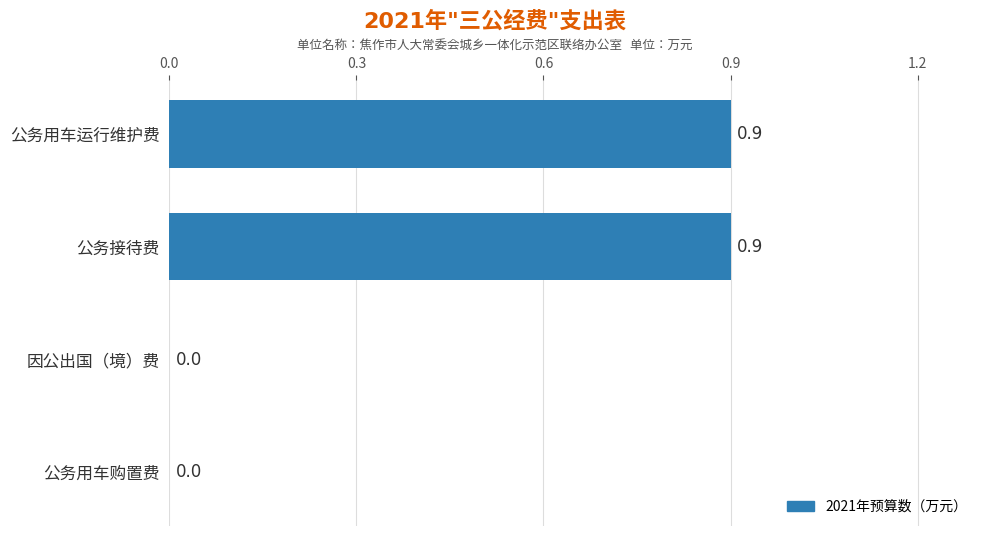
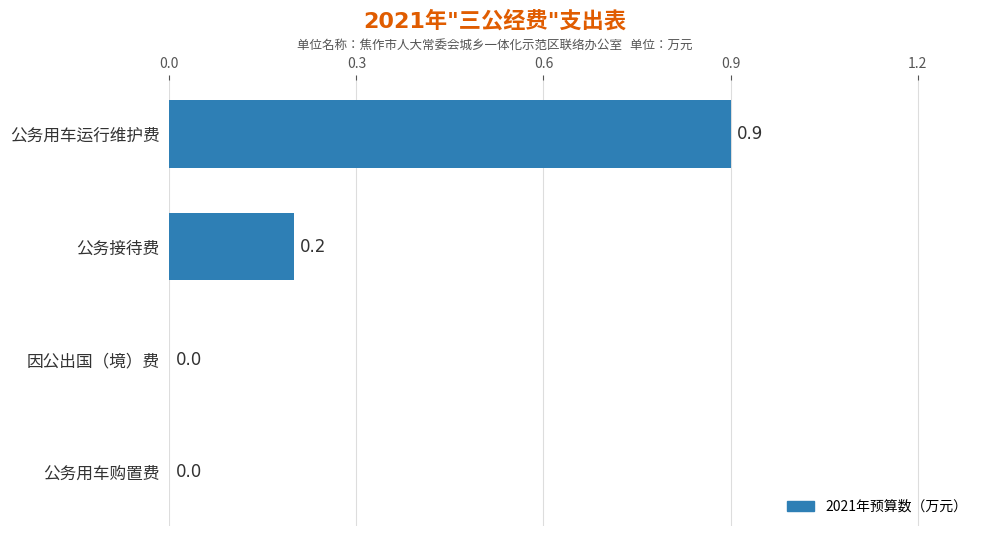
公务接待费: 0.9 -> 0.2
